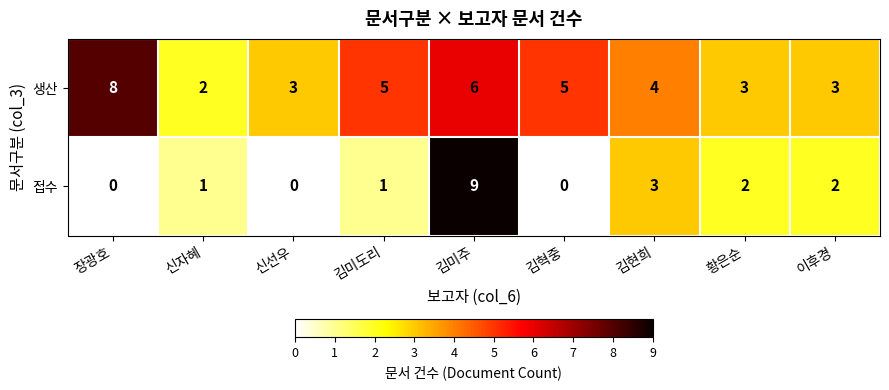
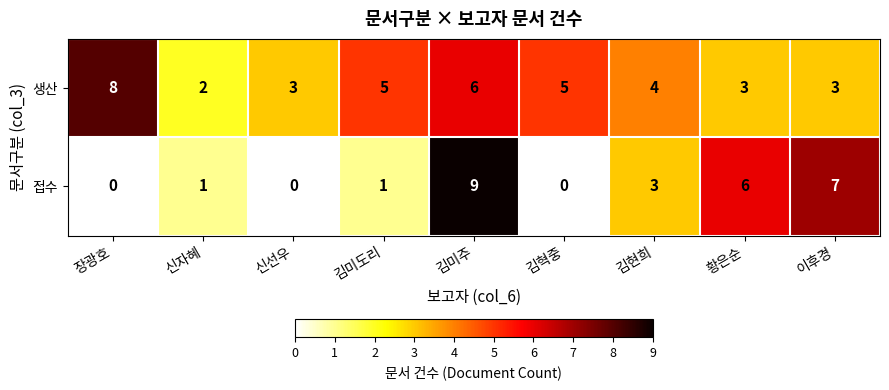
접수, 황은순: 2 -> 6
접수, 이후경: 2 -> 7
